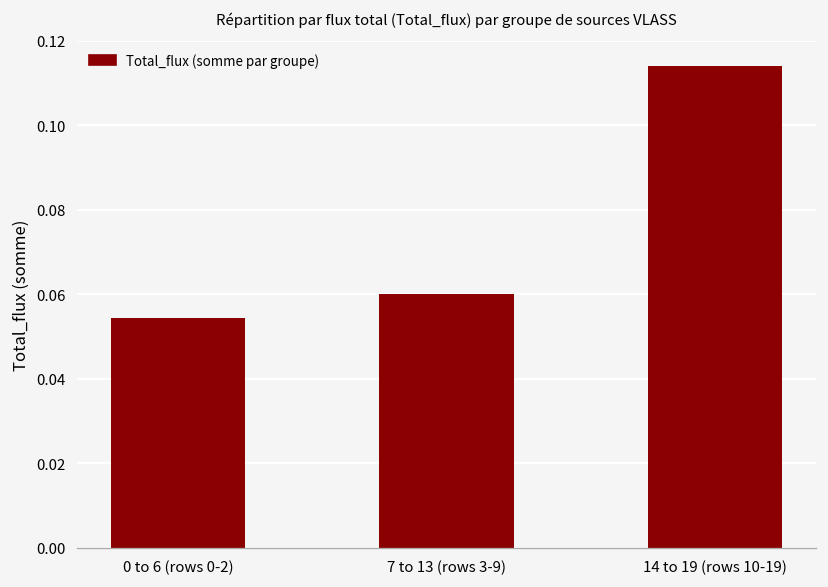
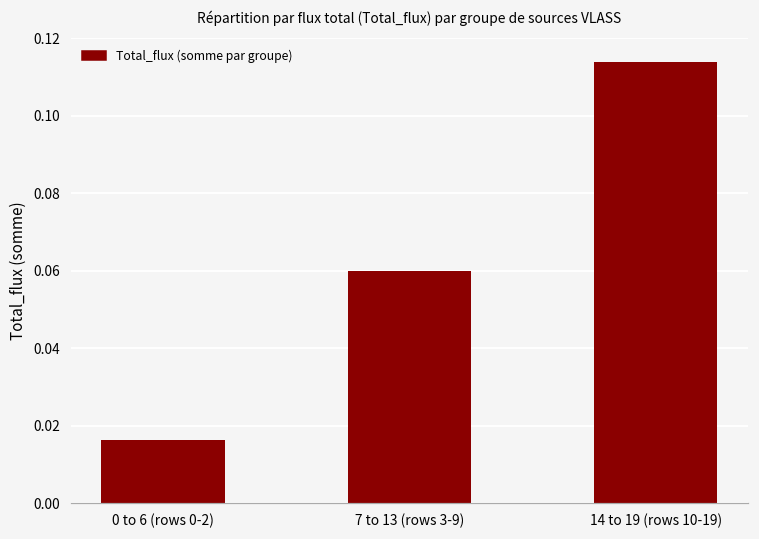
0 to 6 (rows 0-2): 0.054 -> 0.016
